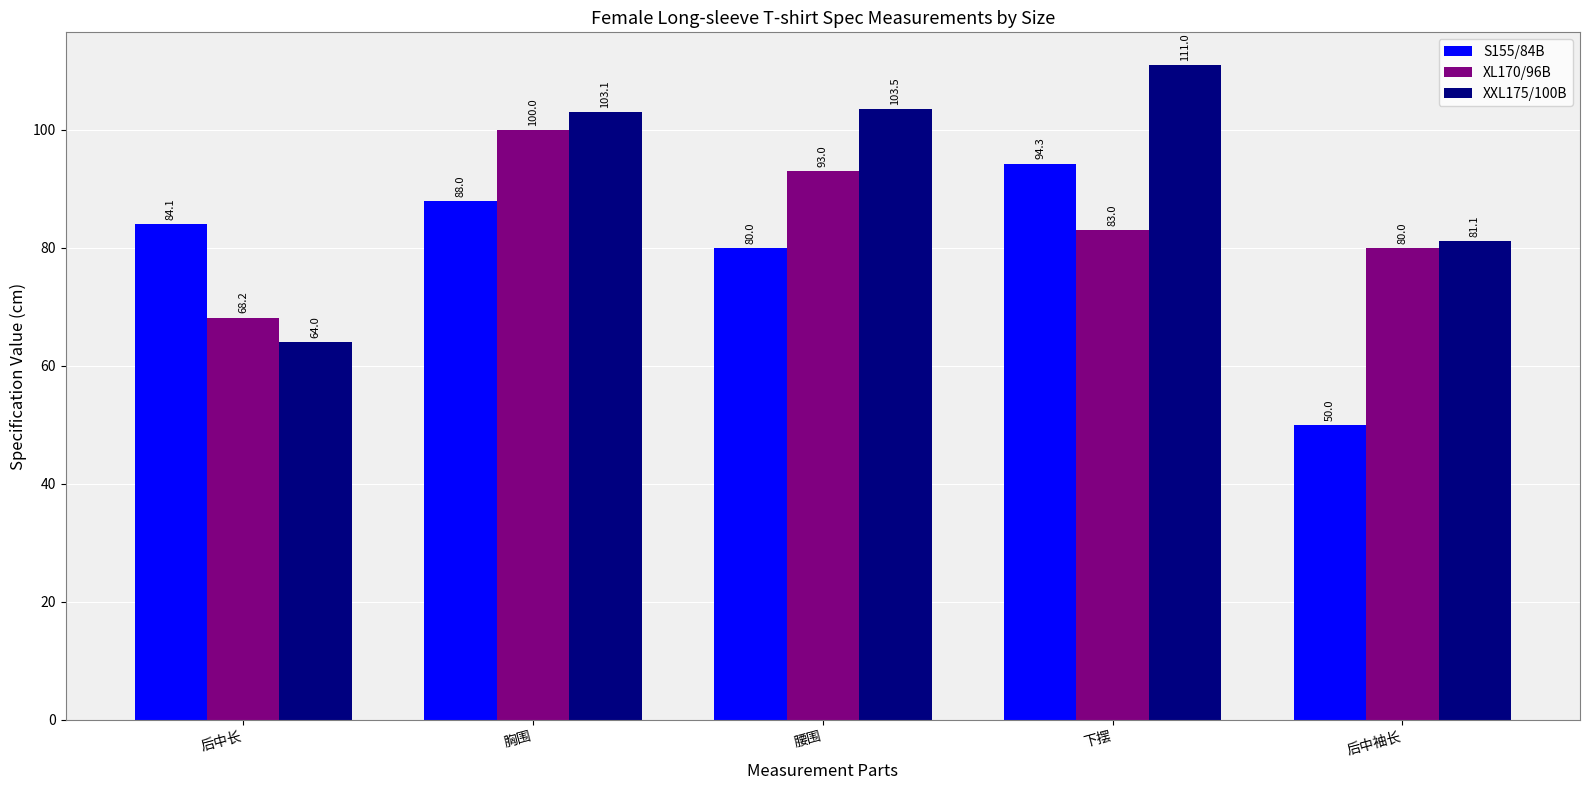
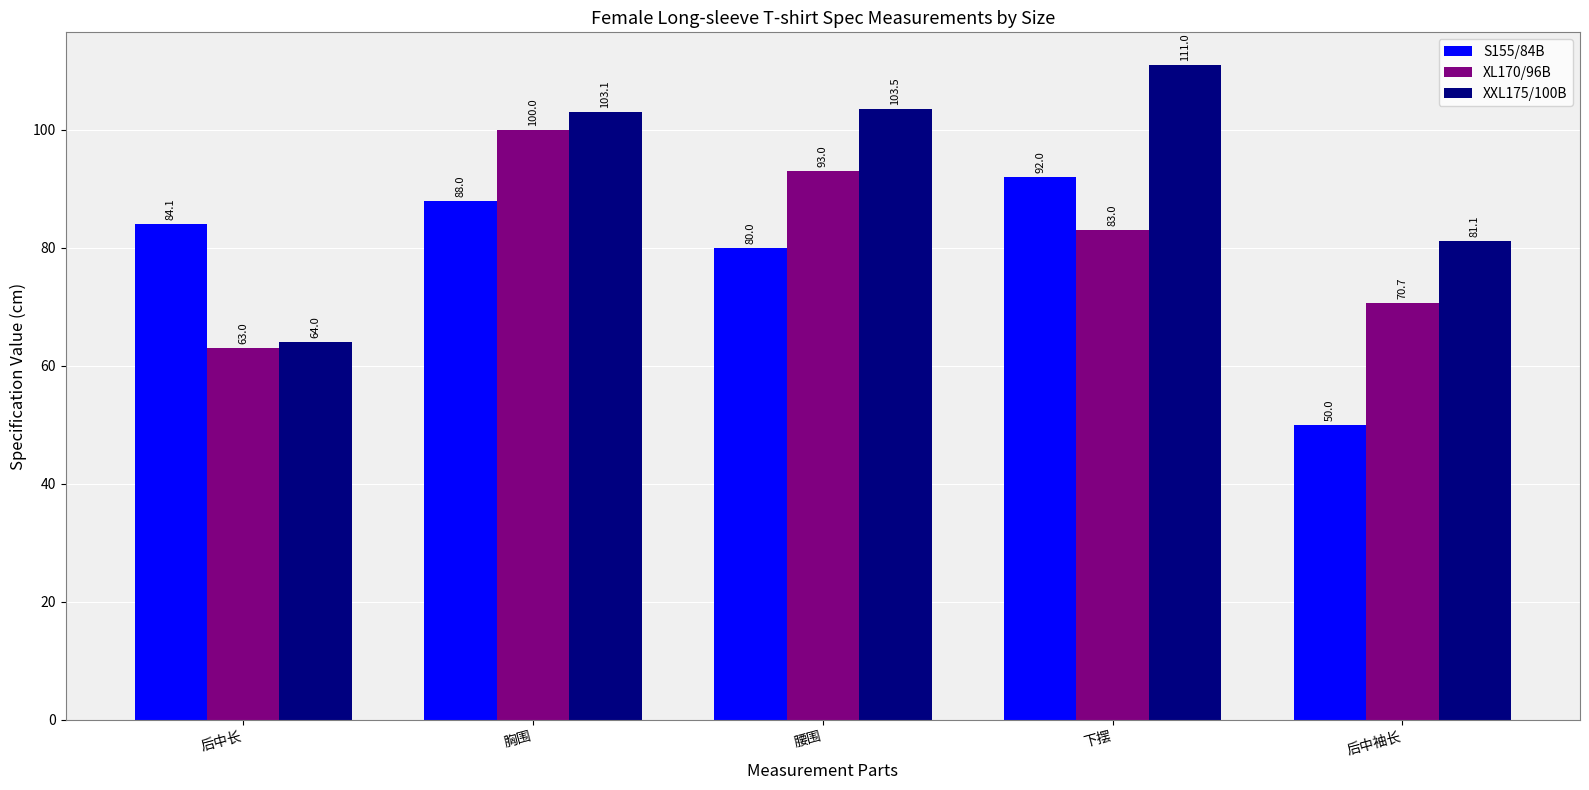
XL170/96B, 后中长: 68.2 -> 63.0
S155/84B, 下摆: 94.3 -> 92.0
XL170/96B, 后中袖长: 80.0 -> 70.7
